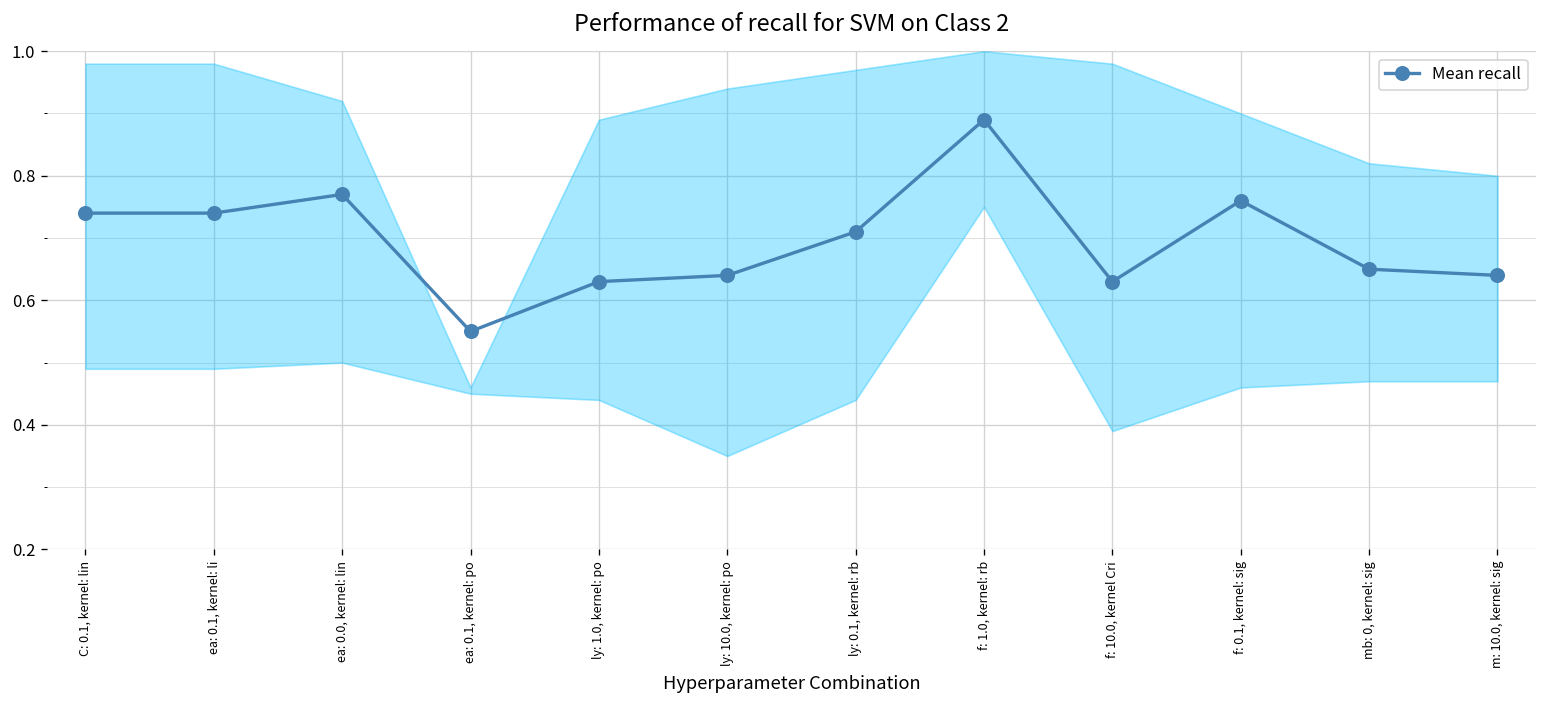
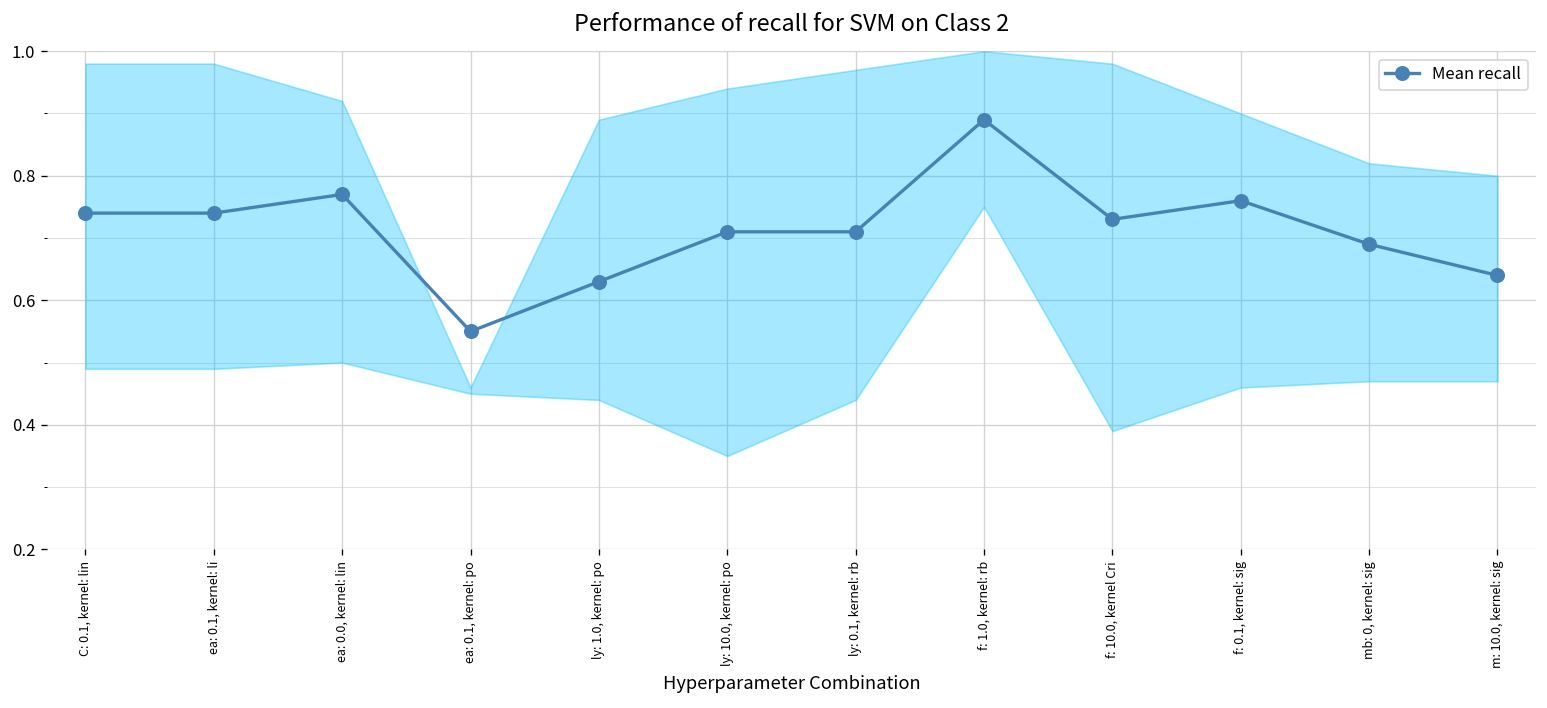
Mean recall, ly: 10.0, kernel: po: 0.64 -> 0.71
Mean recall, f: 10.0, kernel Cri: 0.63 -> 0.73
Mean recall, mb: 0, kernel: sig: 0.65 -> 0.69
